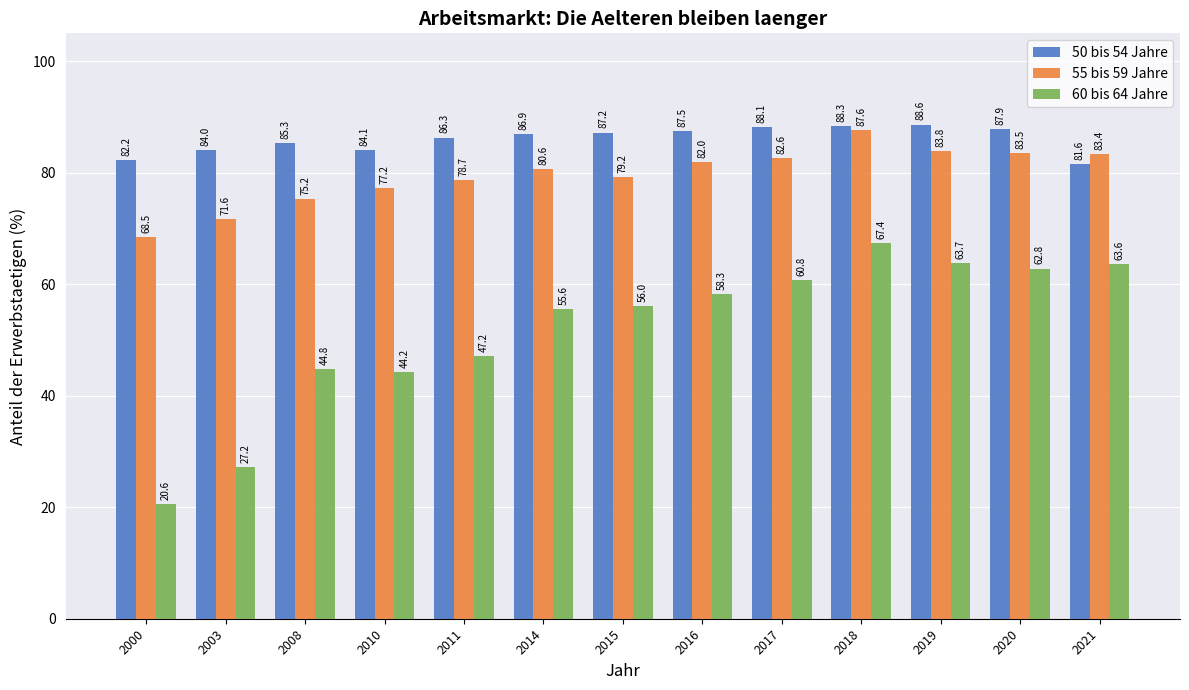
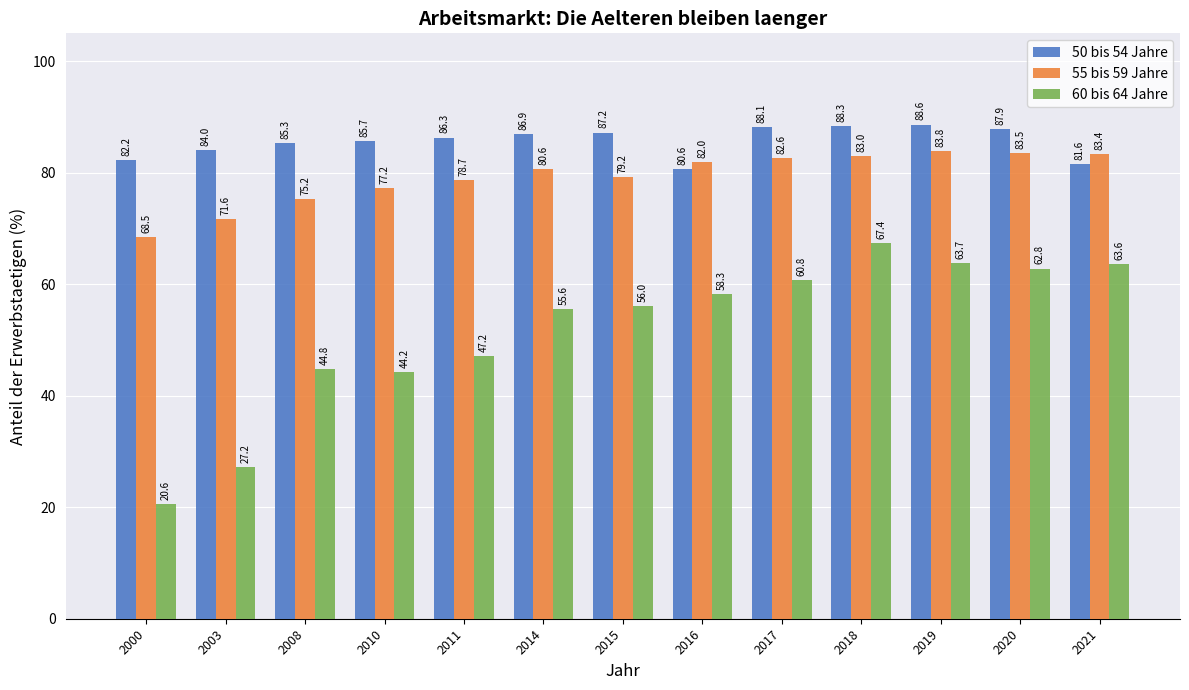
50 bis 54 Jahre, 2010: 84.1 -> 85.7
50 bis 54 Jahre, 2016: 87.5 -> 80.6
55 bis 59 Jahre, 2018: 87.6 -> 83.0
